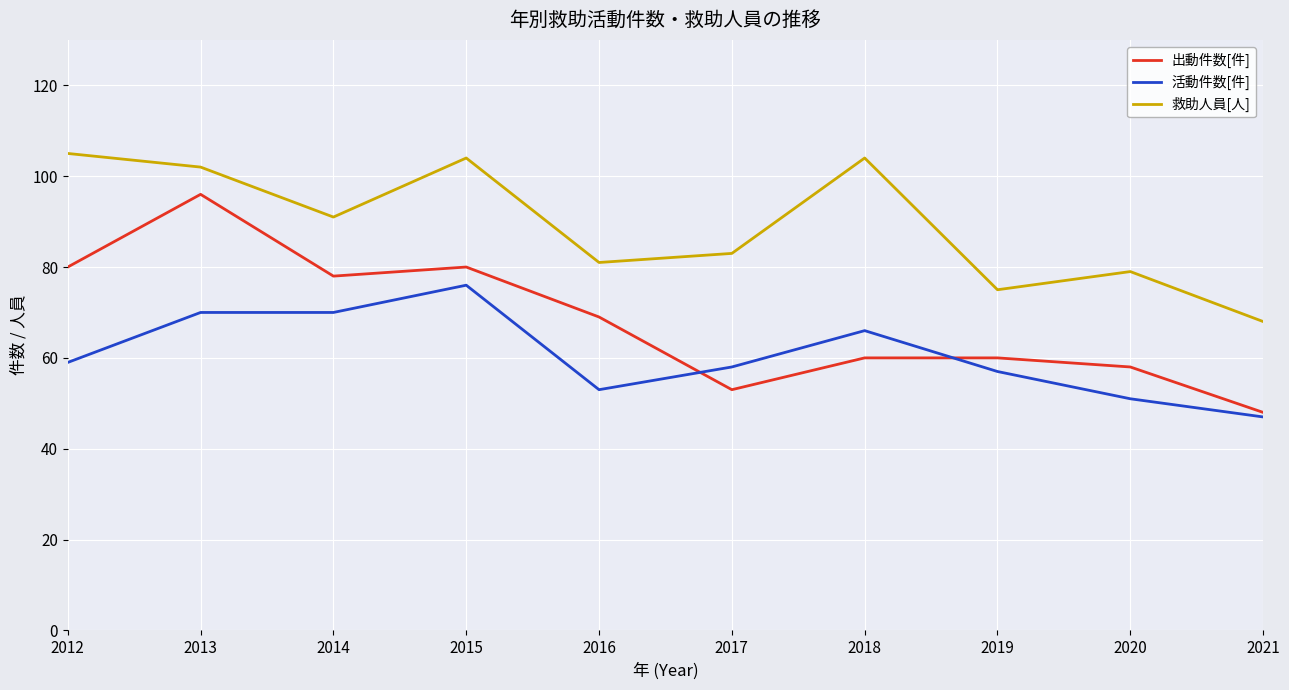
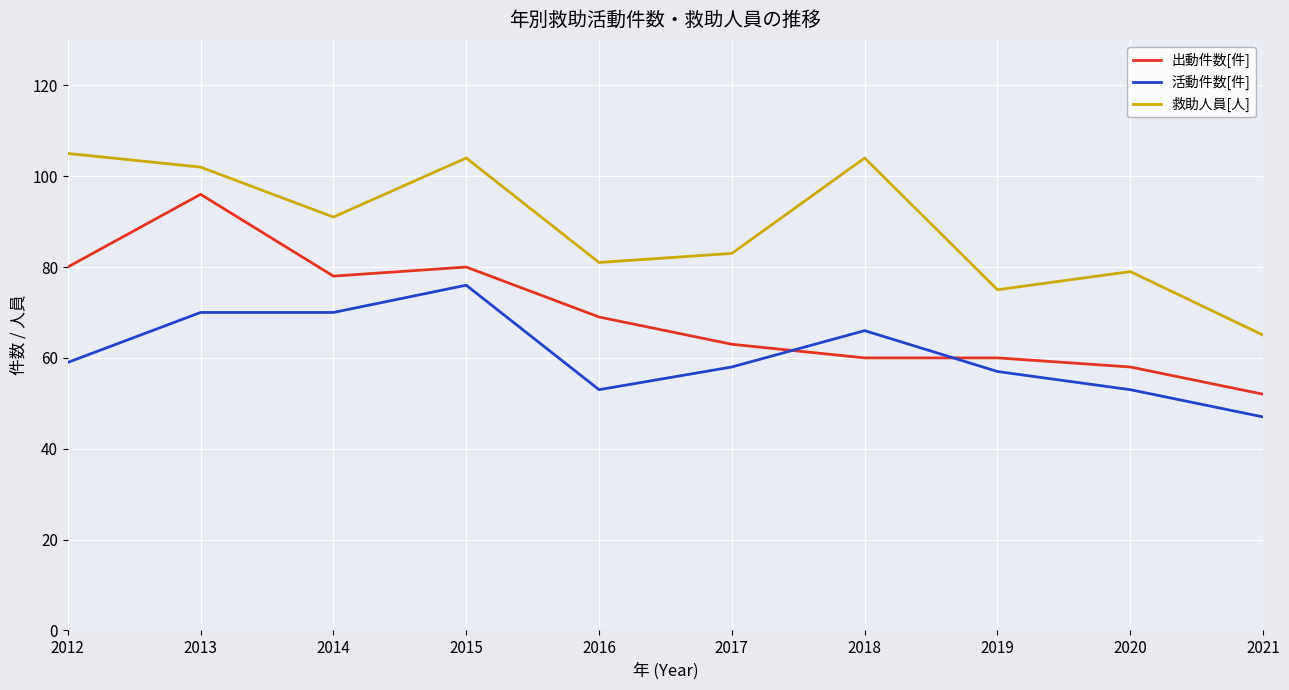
出動件数[件], 2017: 53 -> 63
活動件数[件], 2020: 51 -> 53
出動件数[件], 2021: 48 -> 52
救助人員[人], 2021: 68 -> 65
